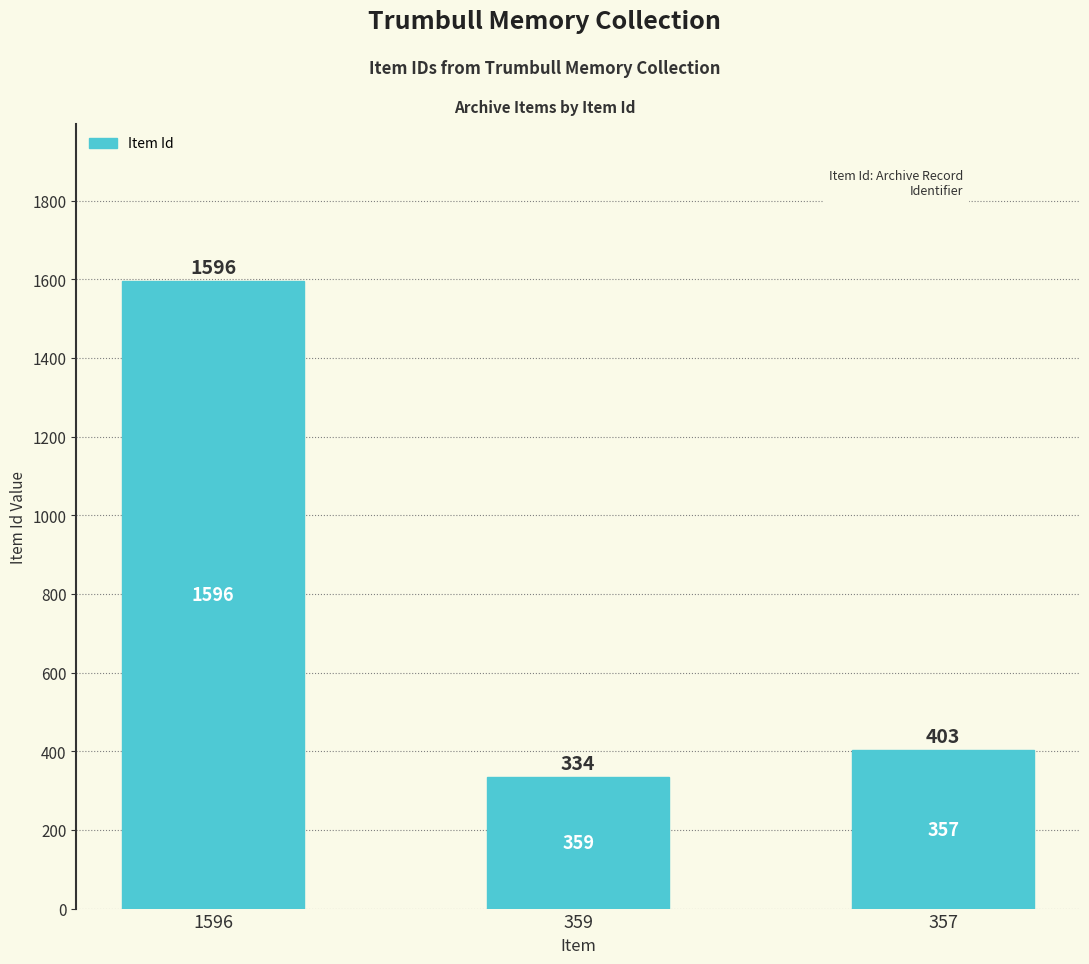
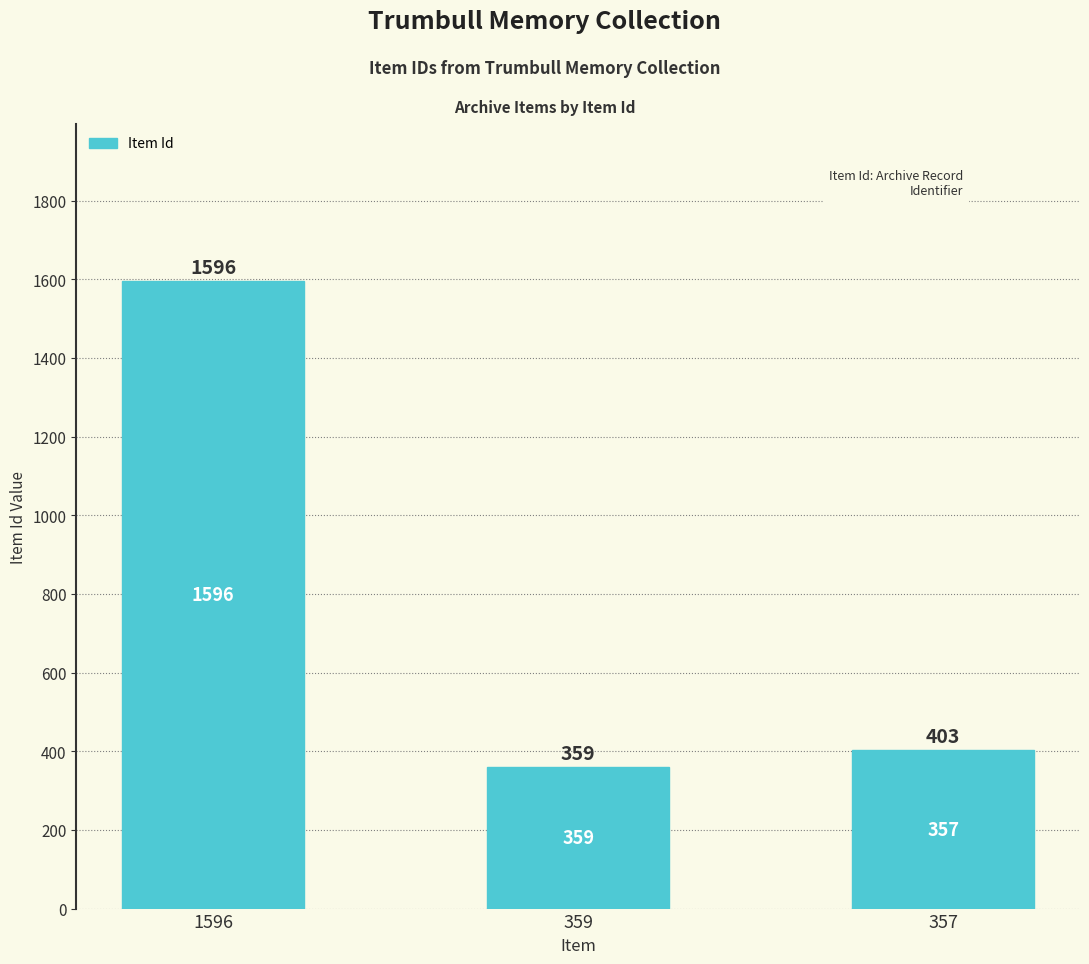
359: 334 -> 359
